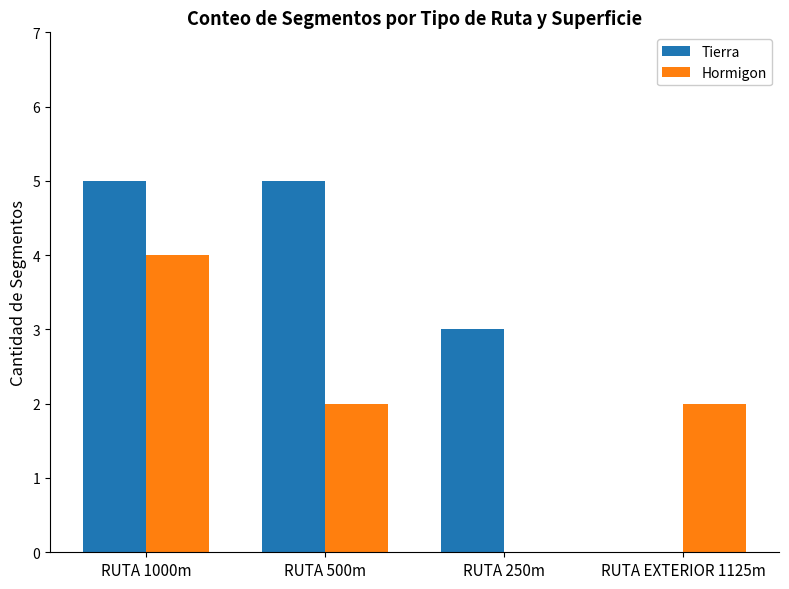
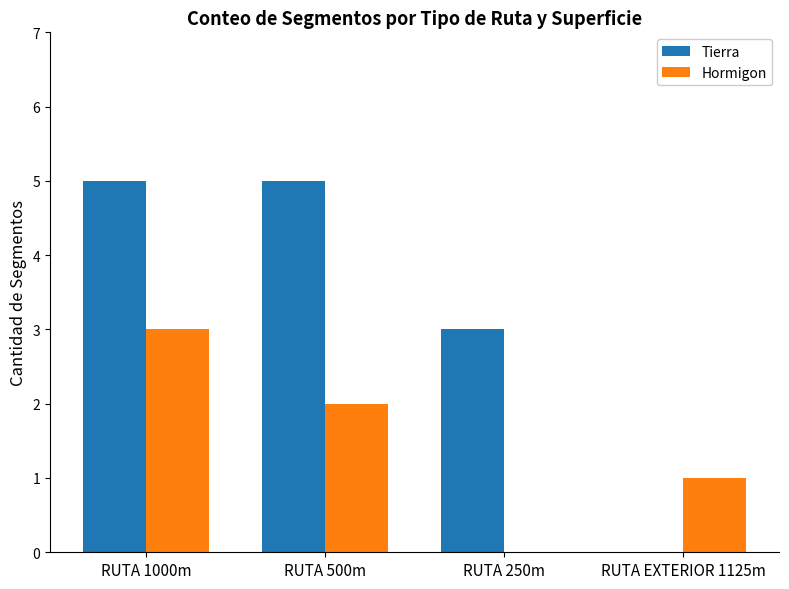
Hormigon, RUTA 1000m: 4 -> 3
Hormigon, RUTA EXTERIOR 1125m: 2 -> 1
